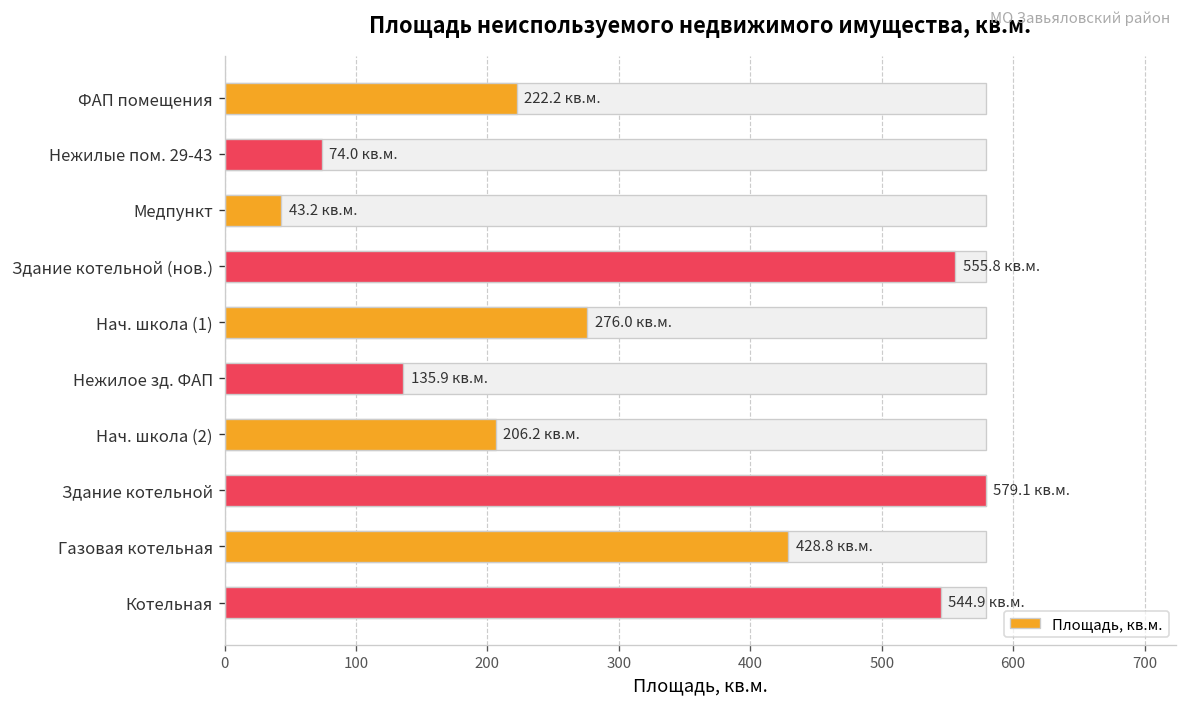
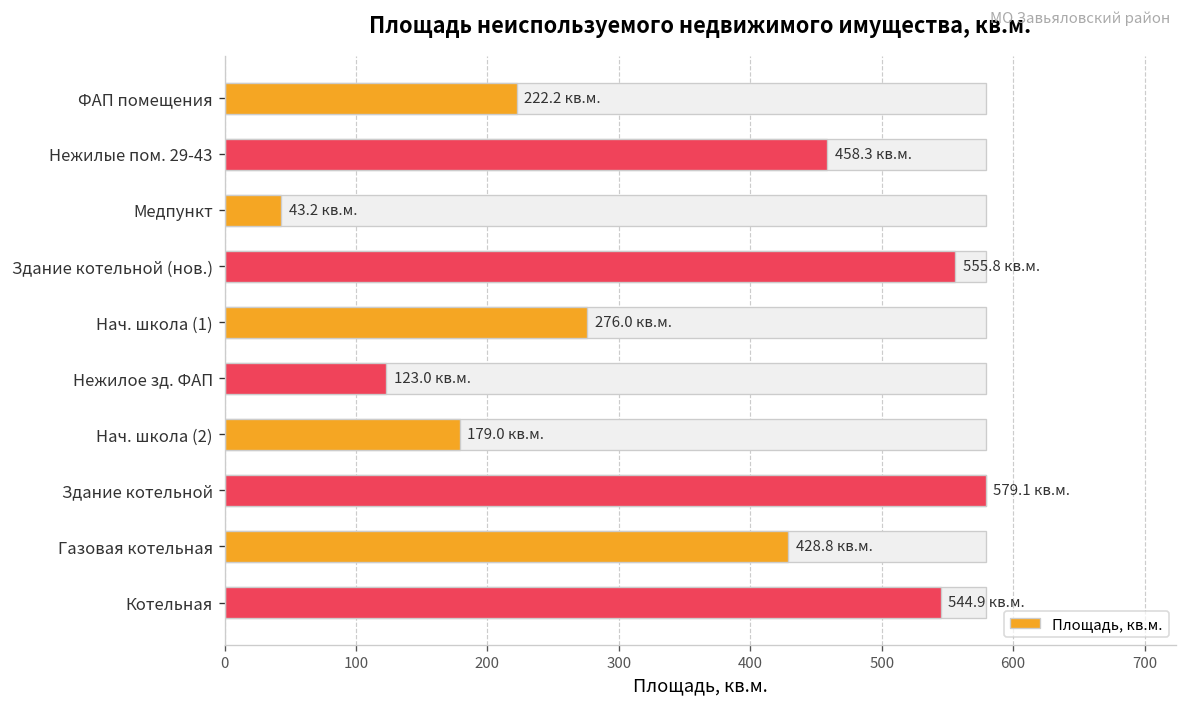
Площадь, кв.м., Нежилые пом. 29-43: 74.0 -> 458.3
Площадь, кв.м., Нежилое зд. ФАП: 135.9 -> 123.0
Площадь, кв.м., Нач. школа (2): 206.2 -> 179.0
